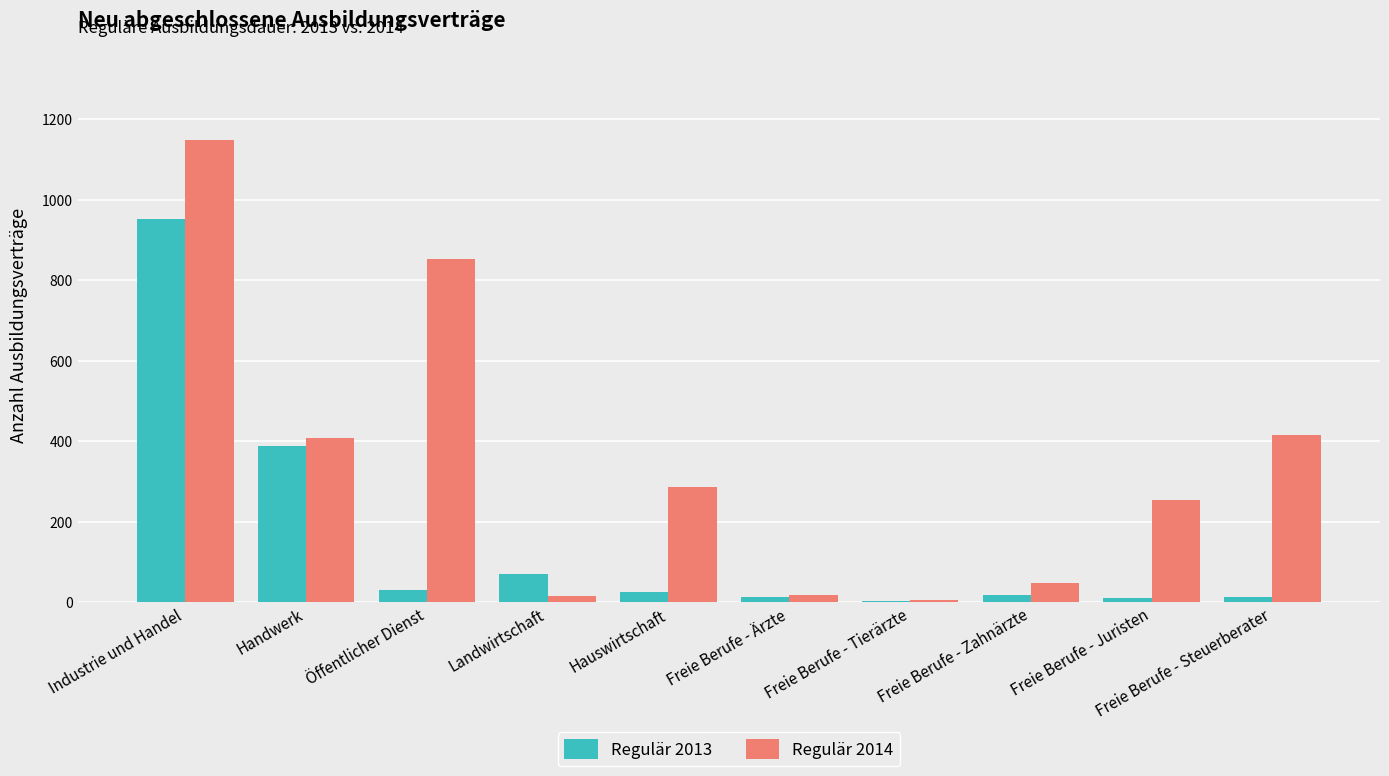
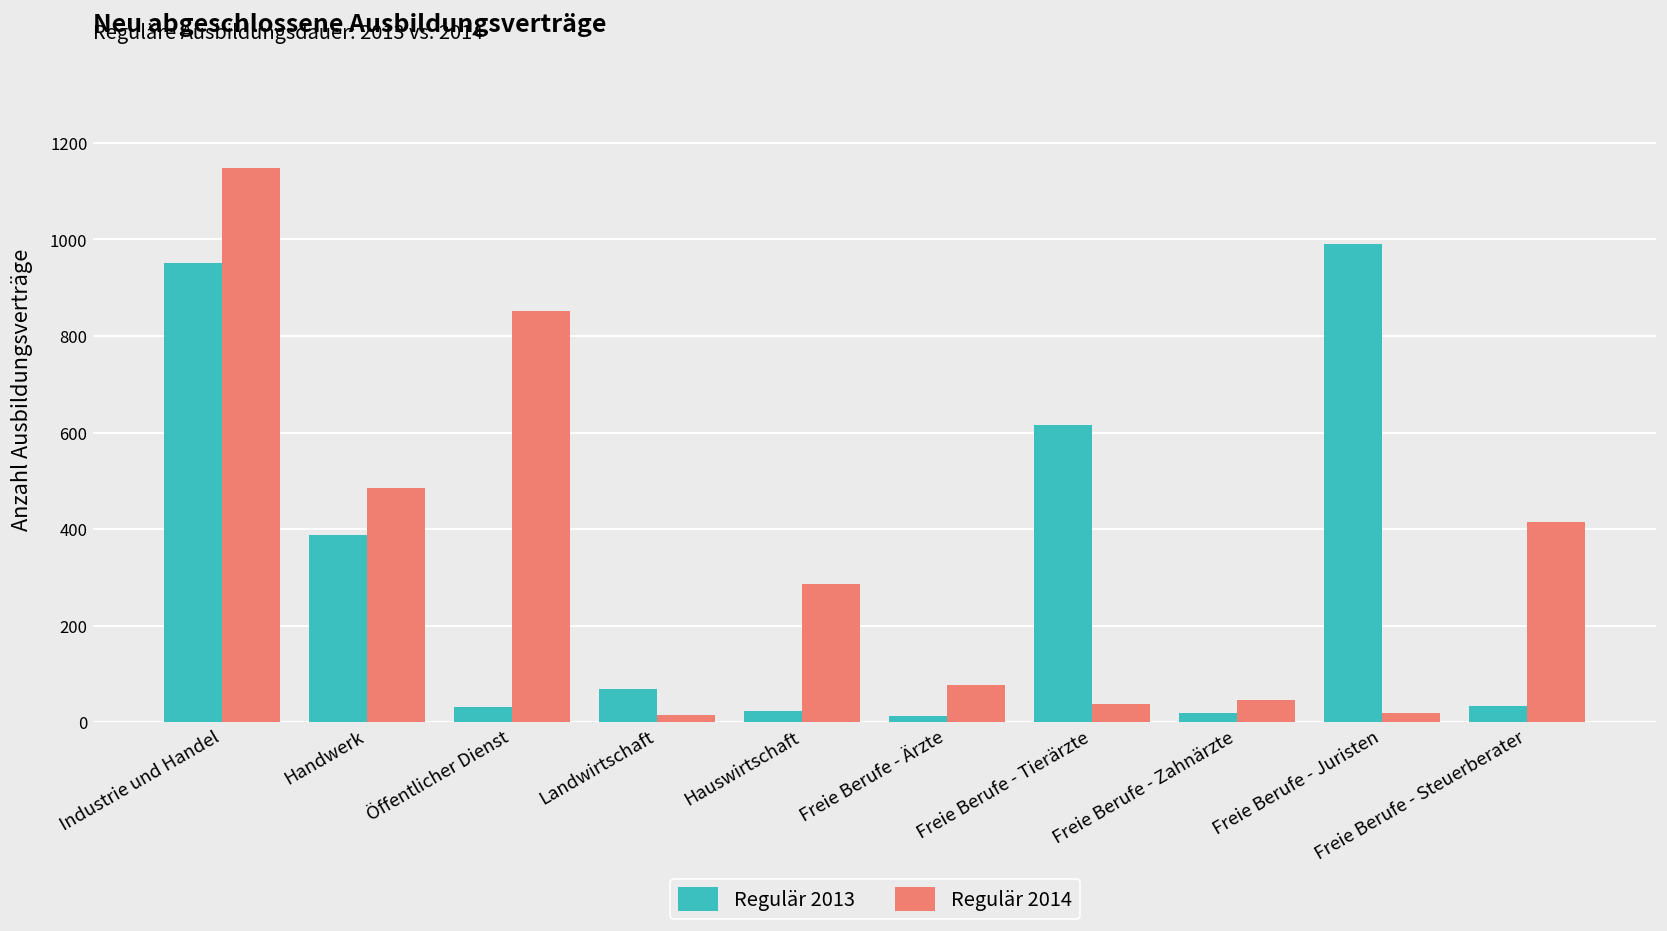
Regulär 2014, Handwerk: 410 -> 490
Regulär 2014, Freie Berufe - Ärzte: 20 -> 80
Regulär 2013, Freie Berufe - Tierärzte: 0 -> 620
Regulär 2014, Freie Berufe - Tierärzte: 10 -> 40
Regulär 2013, Freie Berufe - Juristen: 10 -> 990
Regulär 2014, Freie Berufe - Juristen: 250 -> 20
Regulär 2013, Freie Berufe - Steuerberater: 10 -> 30
